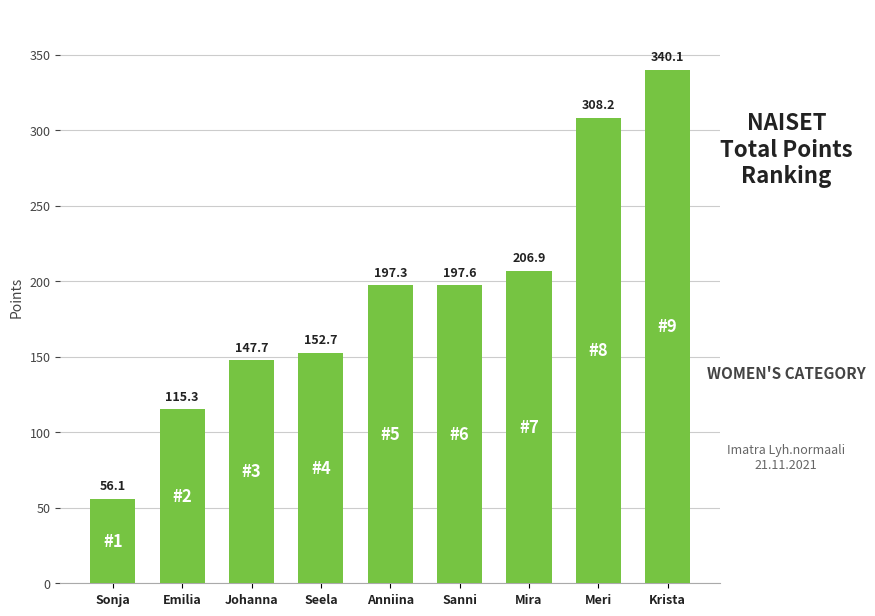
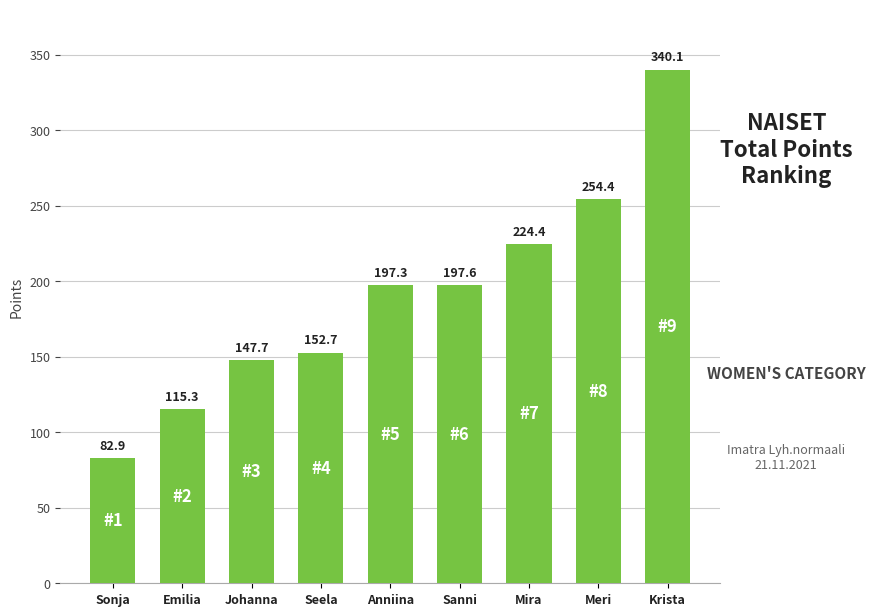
Sonja: 56.1 -> 82.9
Mira: 206.9 -> 224.4
Meri: 308.2 -> 254.4
